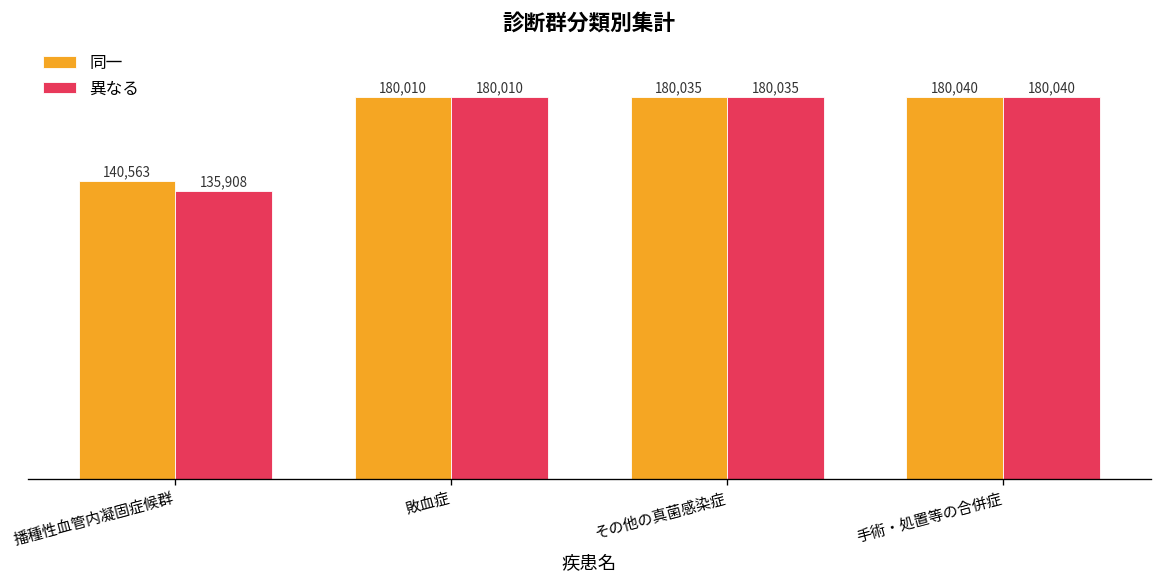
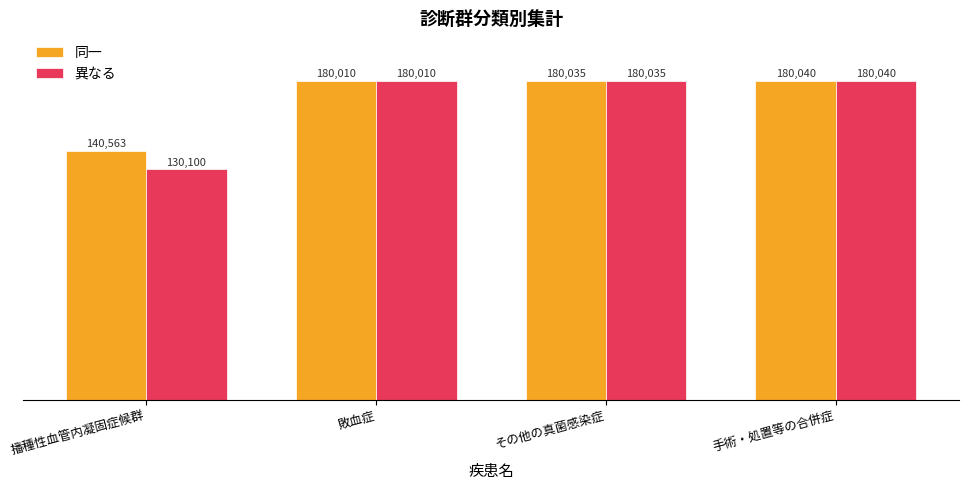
異なる, 播種性血管内凝固症候群: 135,908 -> 130,100
